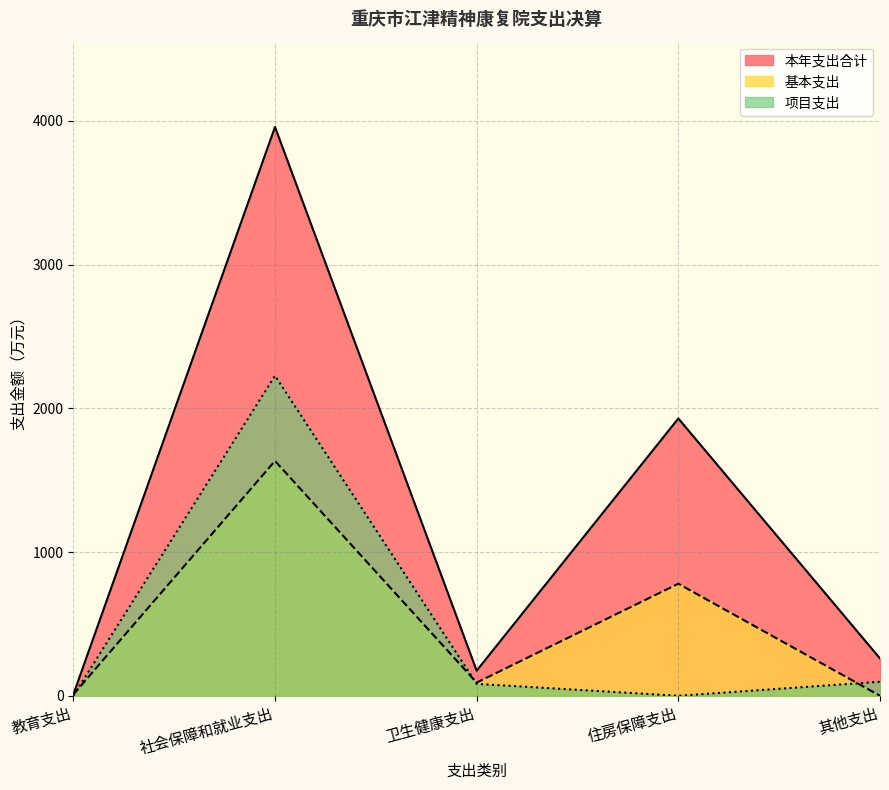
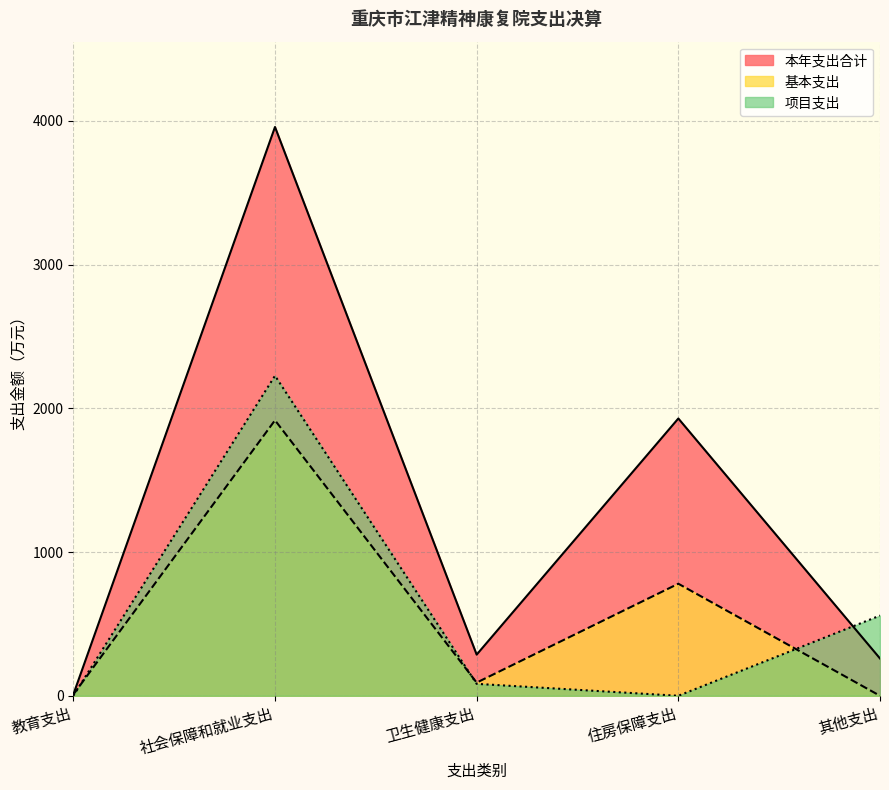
基本支出, 社会保障和就业支出: 1630 -> 1920
本年支出合计, 卫生健康支出: 170 -> 290
项目支出, 其他支出: 100 -> 560
